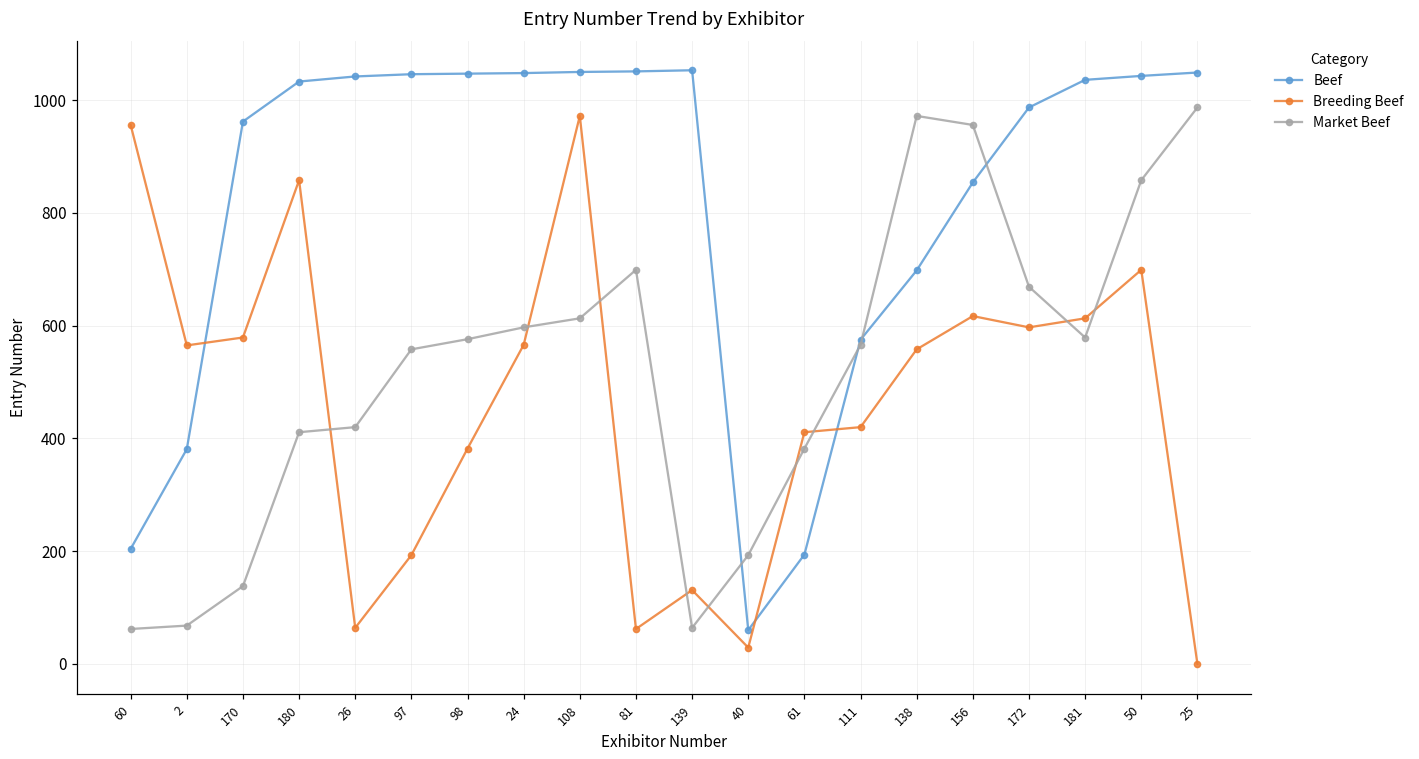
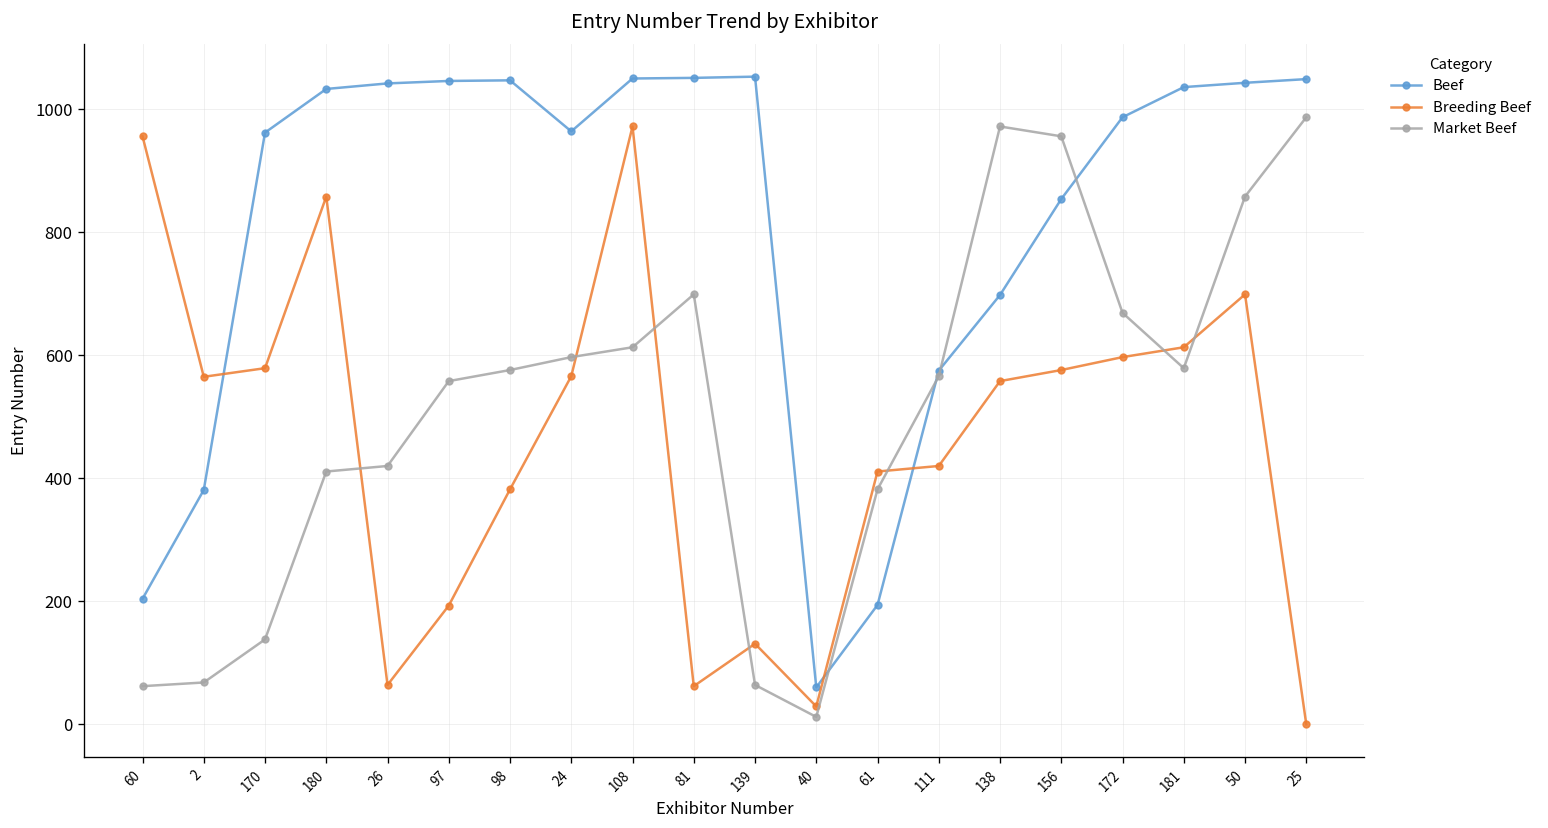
Beef, 24: 1050 -> 960
Market Beef, 40: 190 -> 10
Breeding Beef, 156: 620 -> 580
